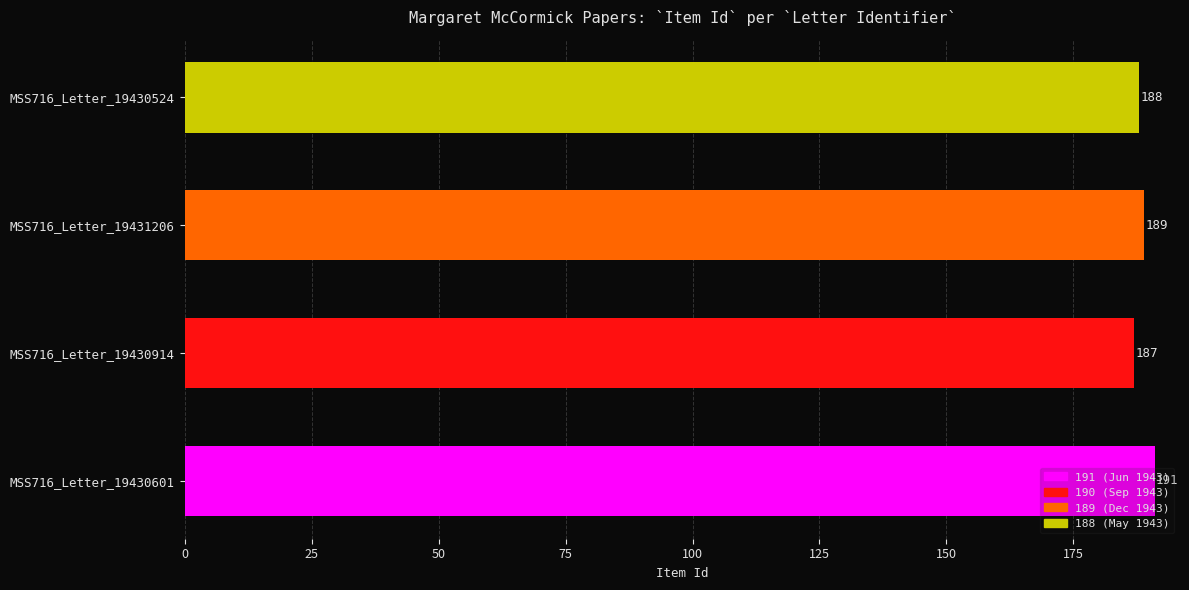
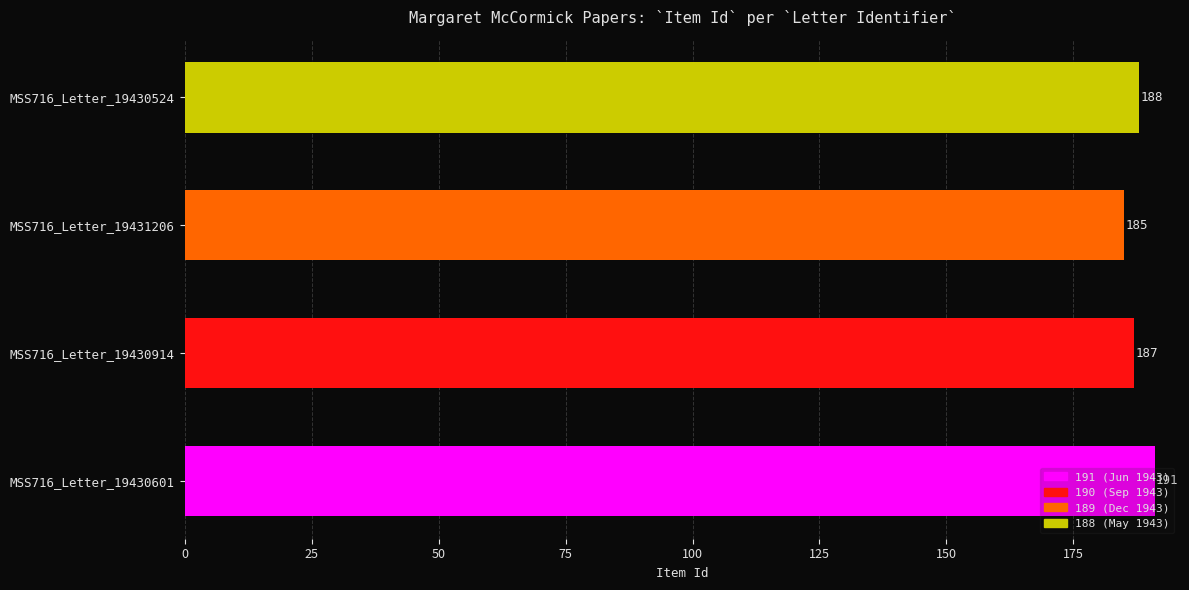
MSS716_Letter_19431206: 189 -> 185
